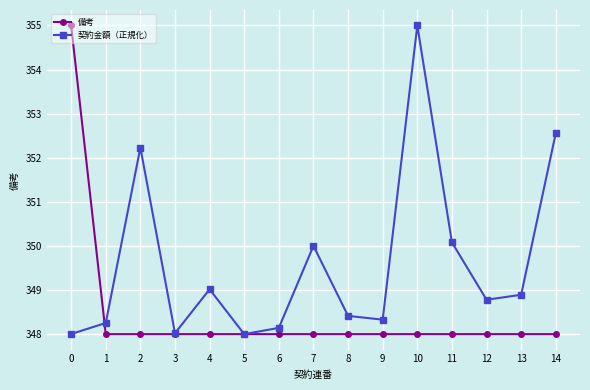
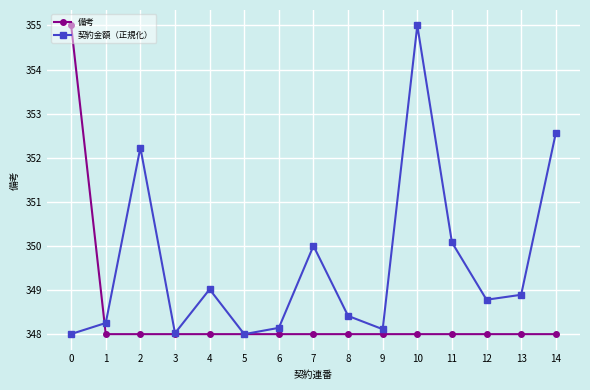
契約金額（正規化）, 9: 348.3 -> 348.1
